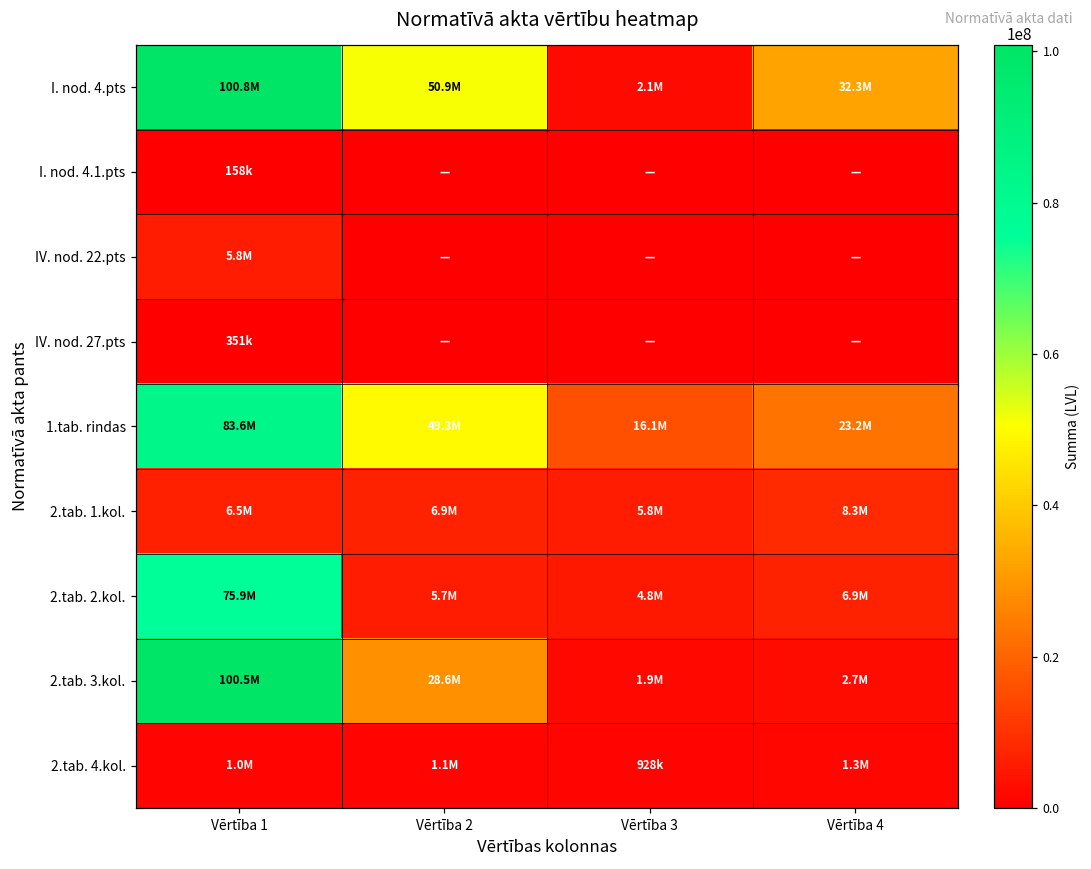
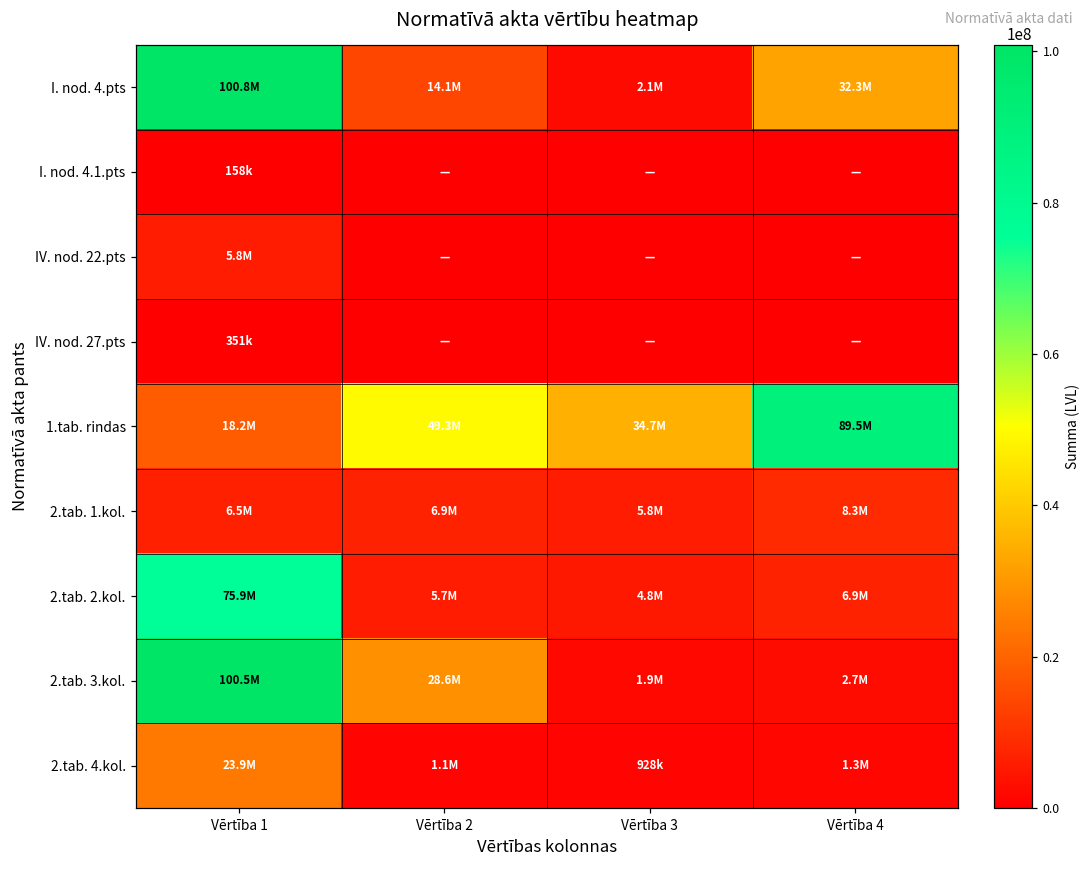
I. nod. 4.pts, Vērtība 2: 50.9M -> 14.1M
1.tab. rindas, Vērtība 1: 83.6M -> 18.2M
1.tab. rindas, Vērtība 3: 16.1M -> 34.7M
1.tab. rindas, Vērtība 4: 23.2M -> 89.5M
2.tab. 4.kol., Vērtība 1: 1.0M -> 23.9M
